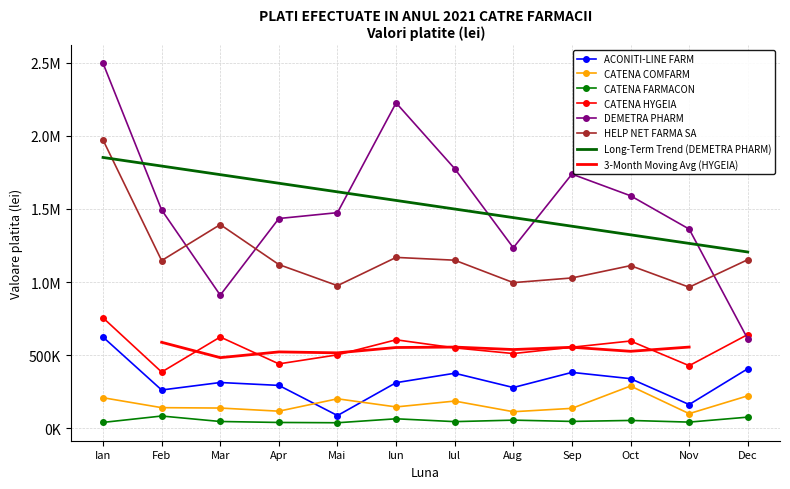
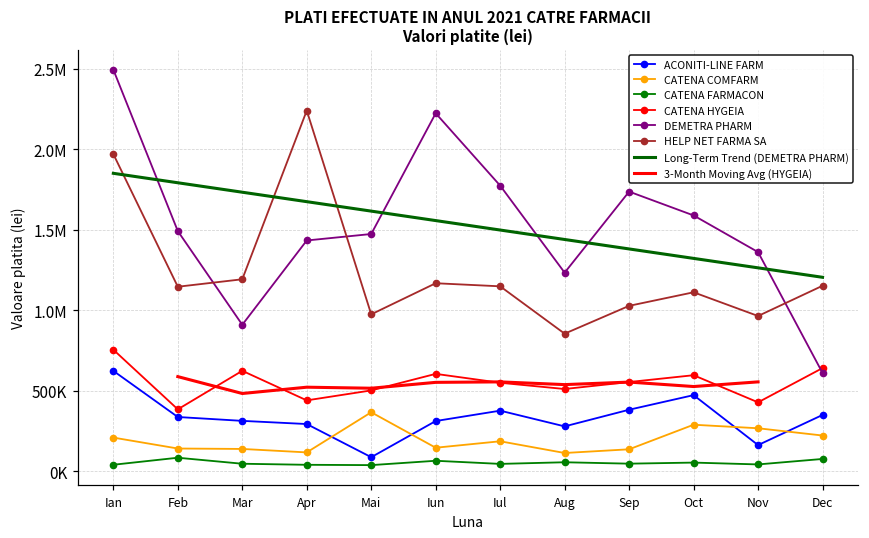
ACONITI-LINE FARM, Feb: 260000 -> 340000
HELP NET FARMA SA, Mar: 1390000 -> 1190000
HELP NET FARMA SA, Apr: 1120000 -> 2240000
CATENA COMFARM, Mai: 200000 -> 370000
HELP NET FARMA SA, Aug: 1000000 -> 860000
ACONITI-LINE FARM, Oct: 340000 -> 470000
CATENA COMFARM, Nov: 100000 -> 270000
ACONITI-LINE FARM, Dec: 410000 -> 350000
